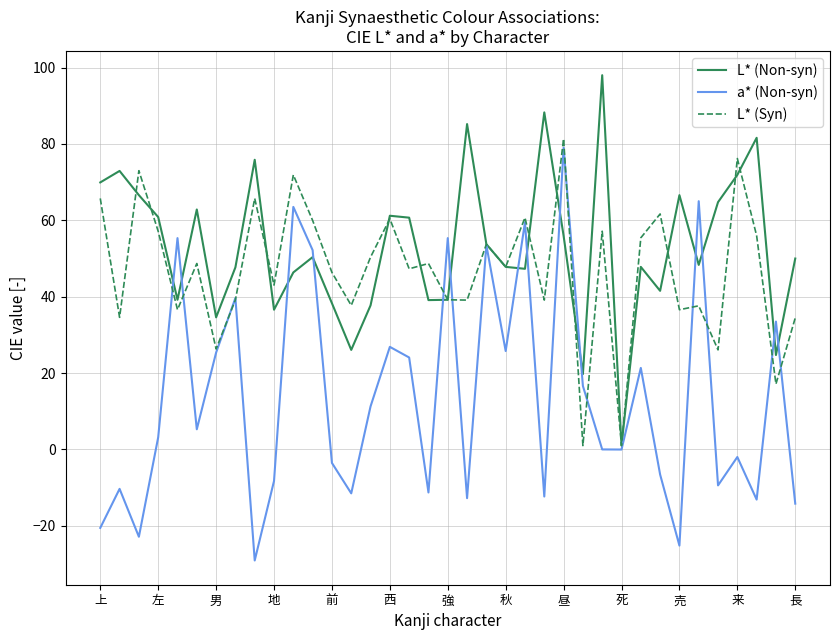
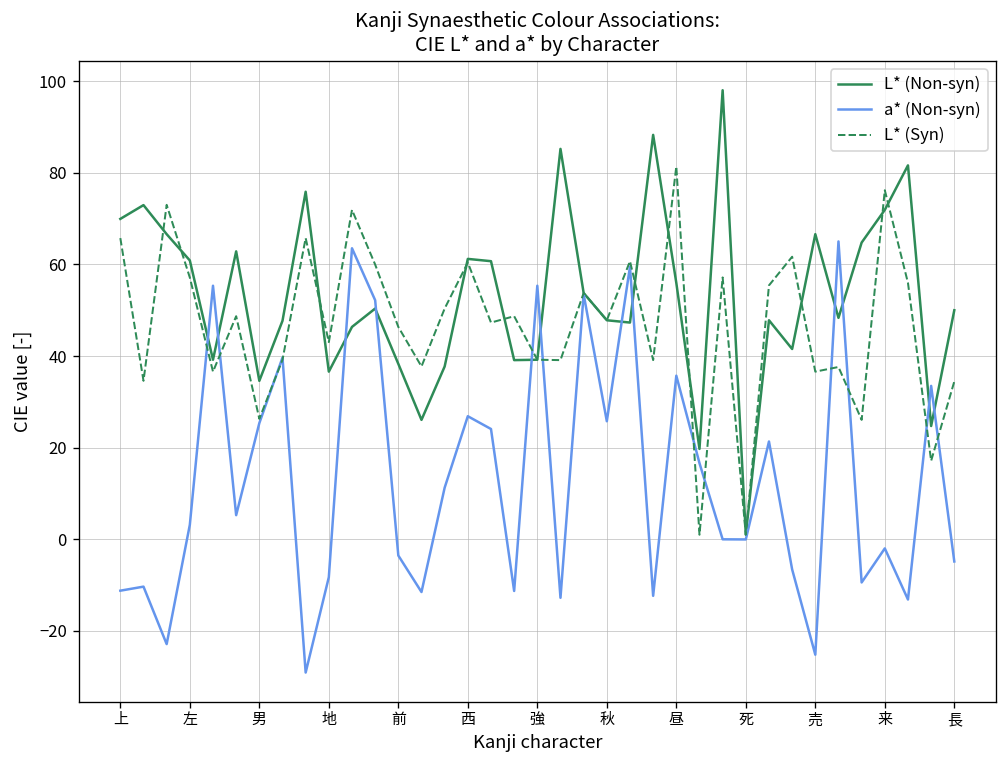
a* (Non-syn), 上: -21 -> -11
a* (Non-syn), 昼: 79 -> 36
a* (Non-syn), 長: -14 -> -5
